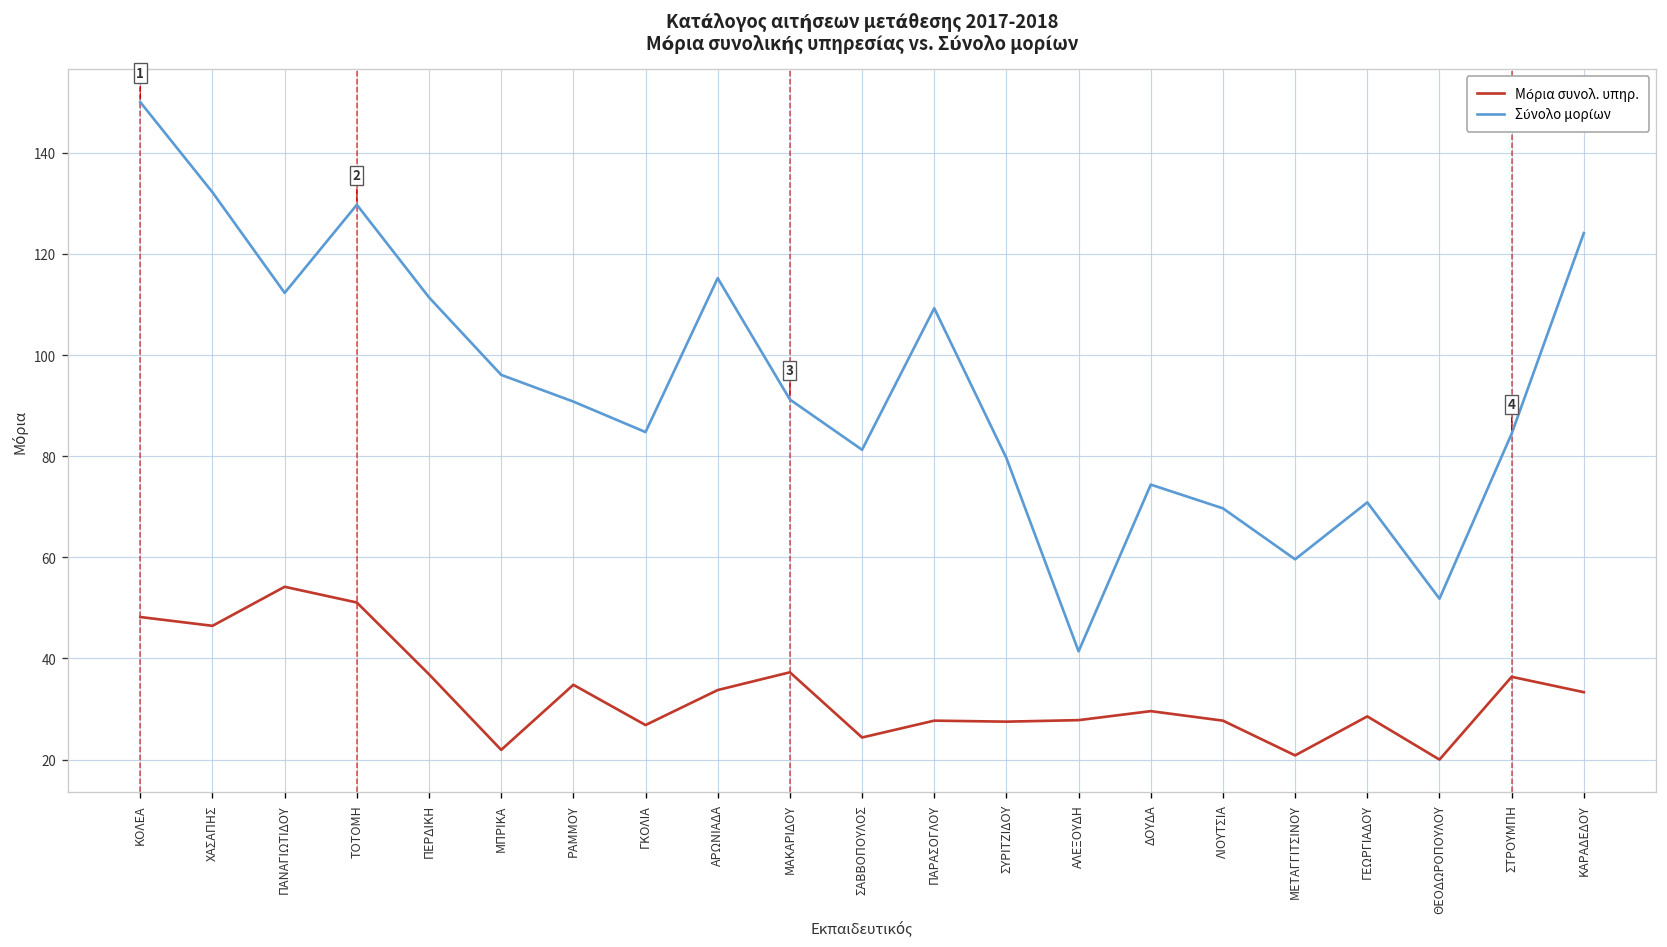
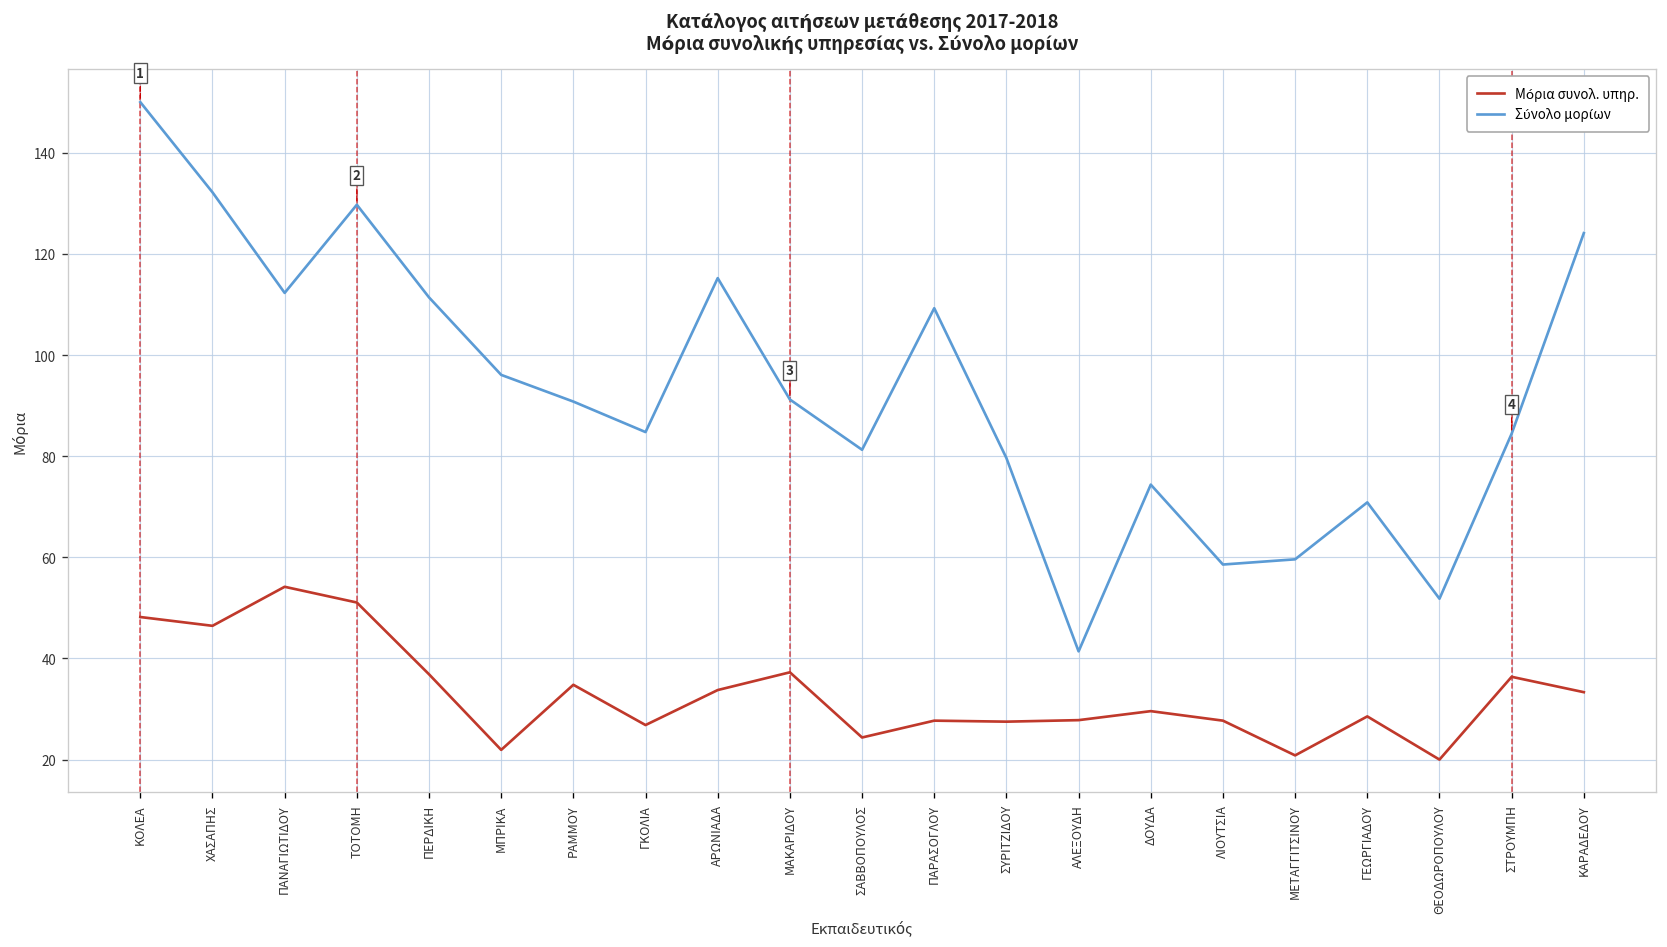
Σύνολο μορίων, ΛΙΟΥΤΣΙΑ: 70 -> 59
